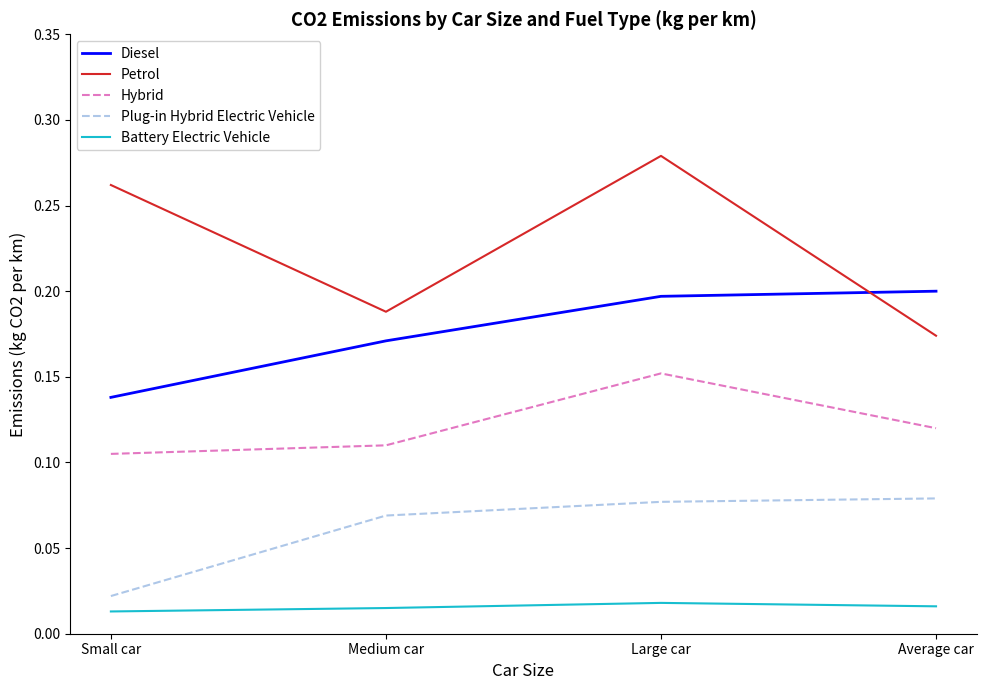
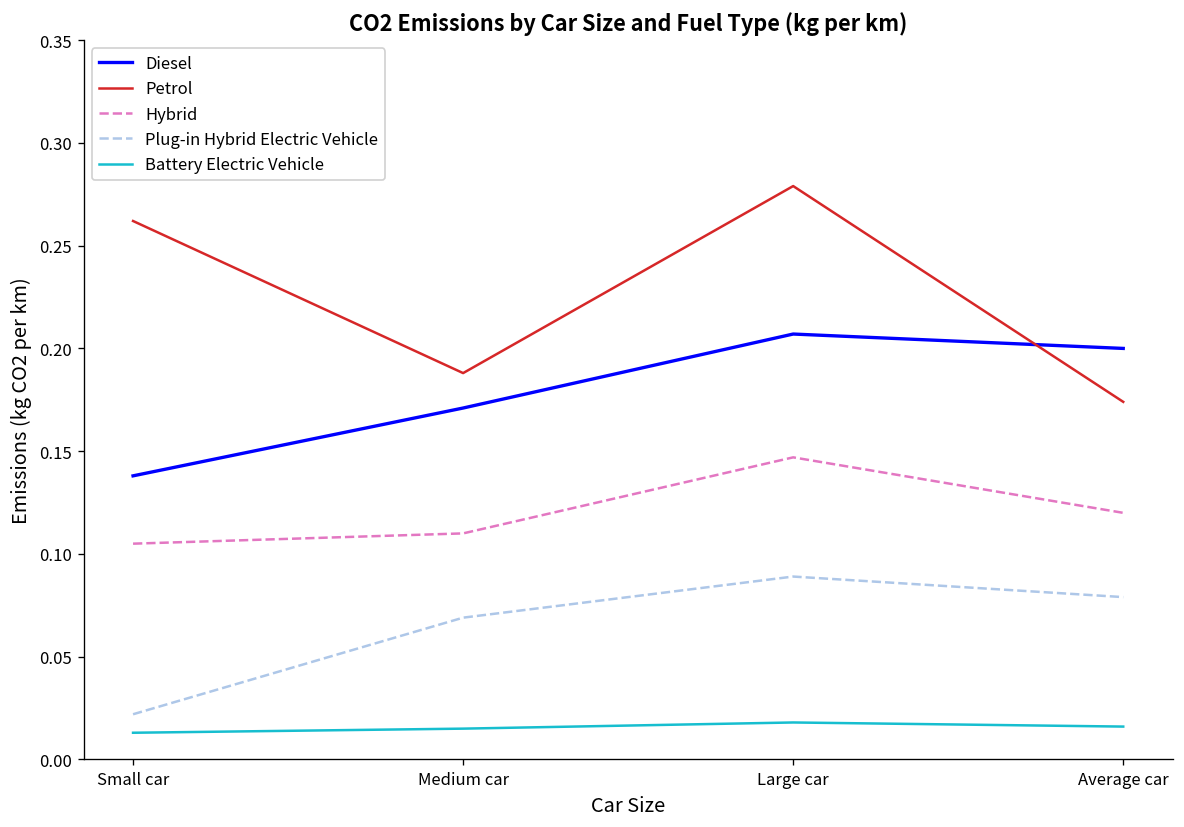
Diesel, Large car: 0.197 -> 0.207
Hybrid, Large car: 0.152 -> 0.147
Plug-in Hybrid Electric Vehicle, Large car: 0.077 -> 0.089
